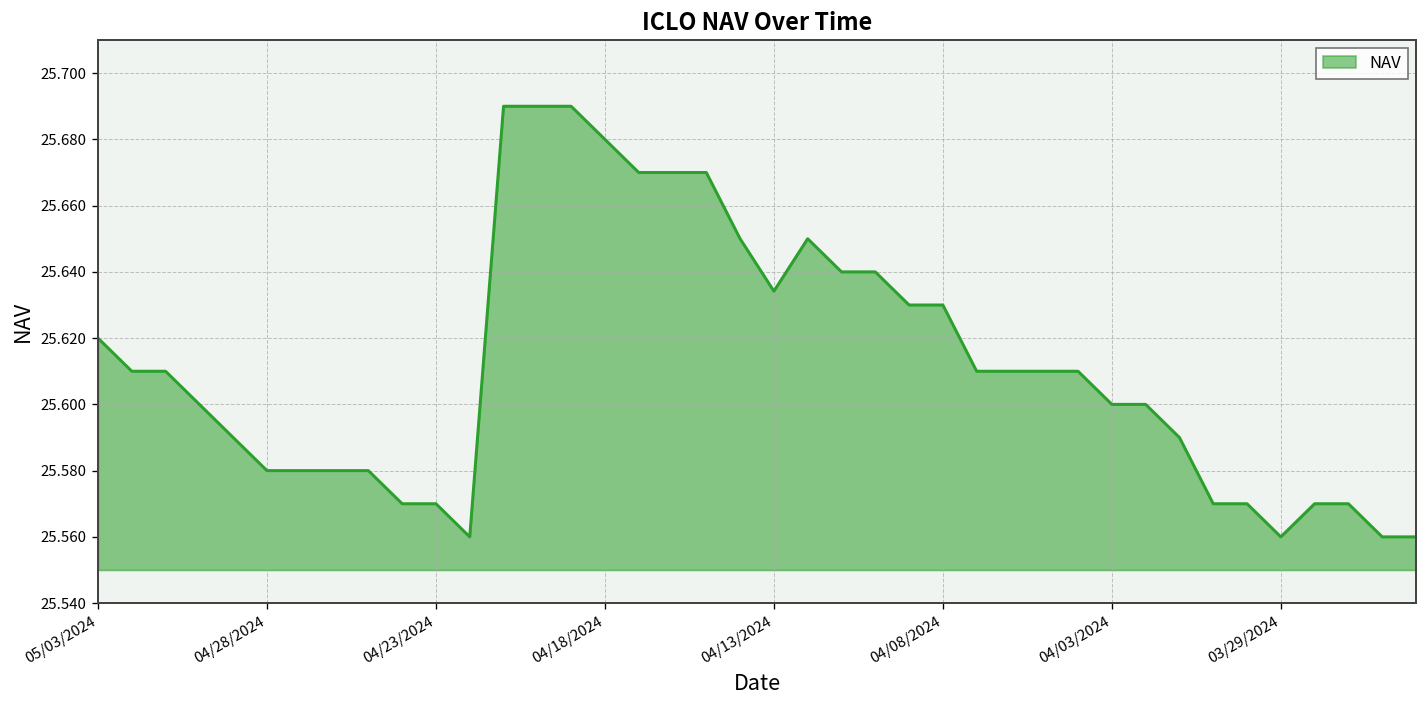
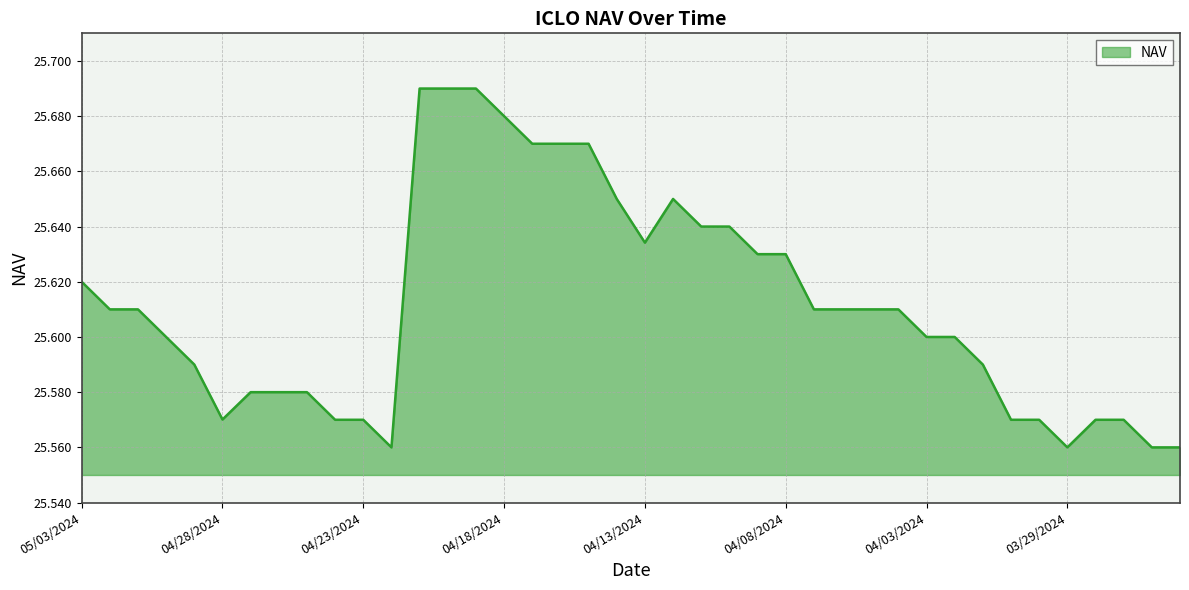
04/28/2024: 25.580 -> 25.570
